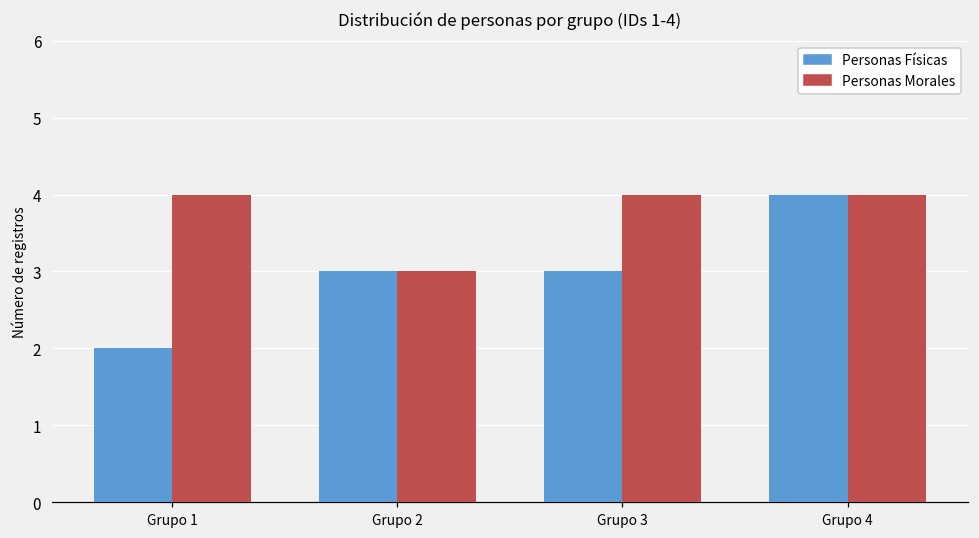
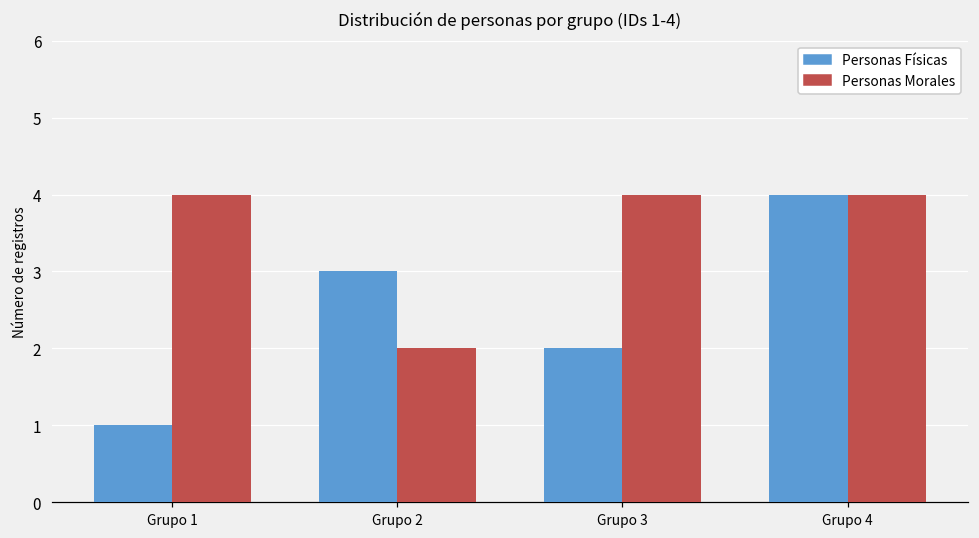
Personas Físicas, Grupo 1: 2 -> 1
Personas Morales, Grupo 2: 3 -> 2
Personas Físicas, Grupo 3: 3 -> 2
